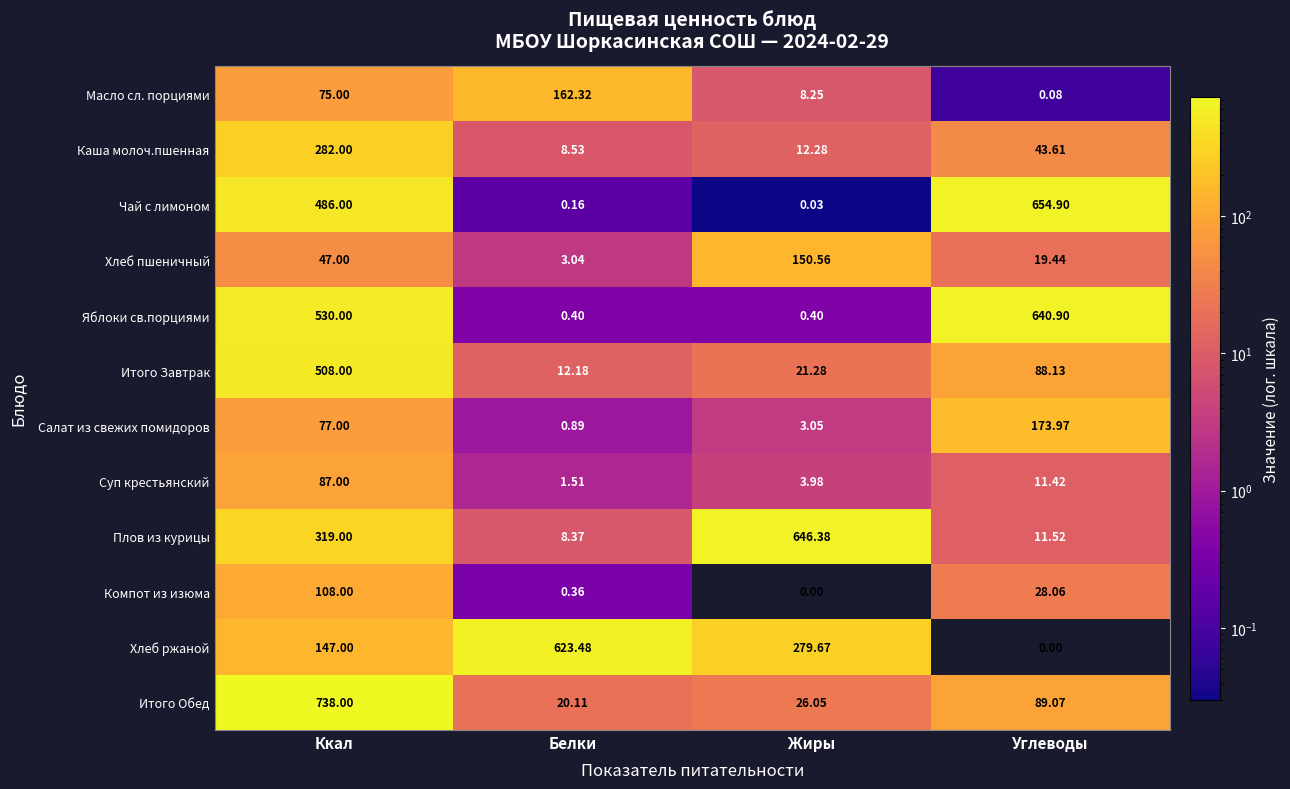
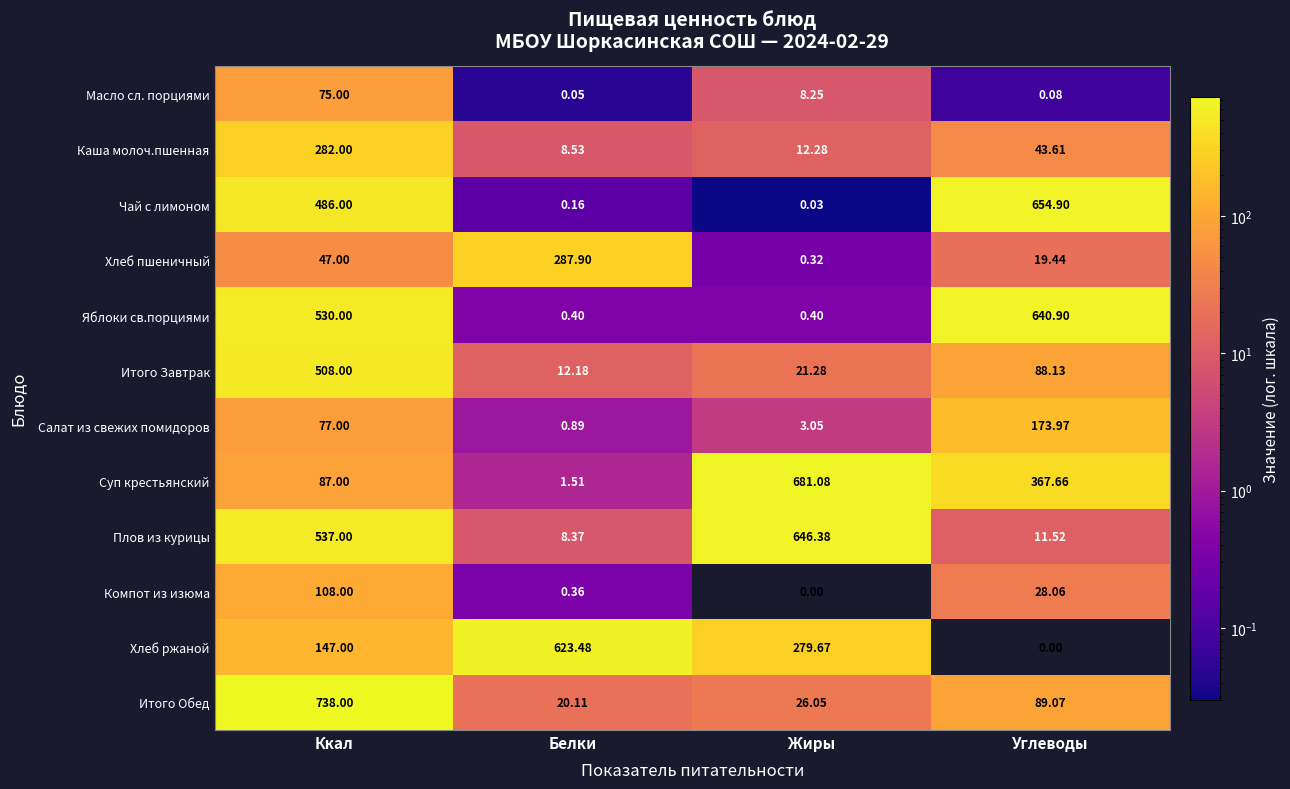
Масло сл. порциями, Белки: 162.32 -> 0.05
Хлеб пшеничный, Белки: 3.04 -> 287.90
Хлеб пшеничный, Жиры: 150.56 -> 0.32
Суп крестьянский, Жиры: 3.98 -> 681.08
Суп крестьянский, Углеводы: 11.42 -> 367.66
Плов из курицы, Ккал: 319.00 -> 537.00
